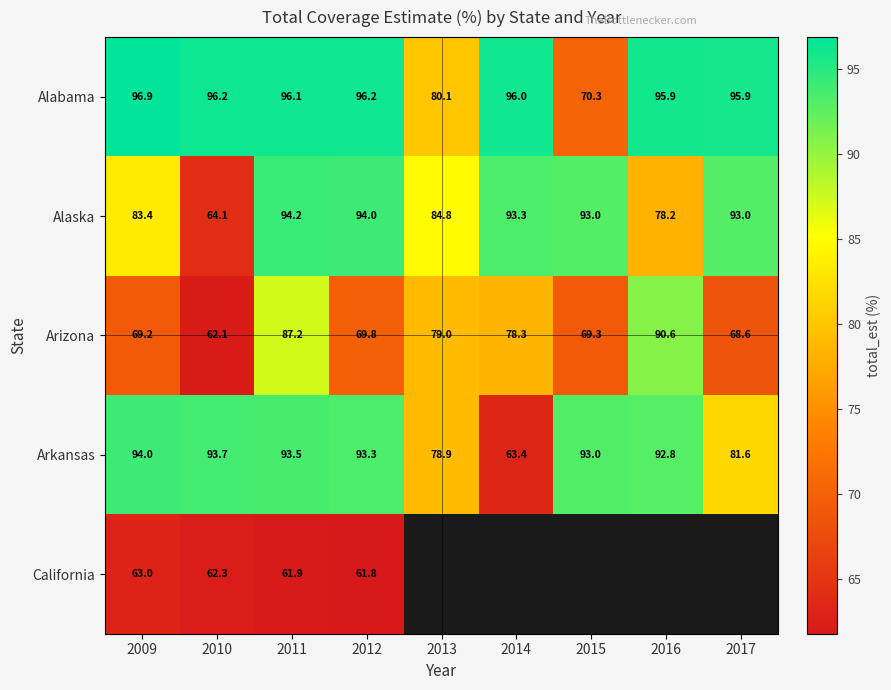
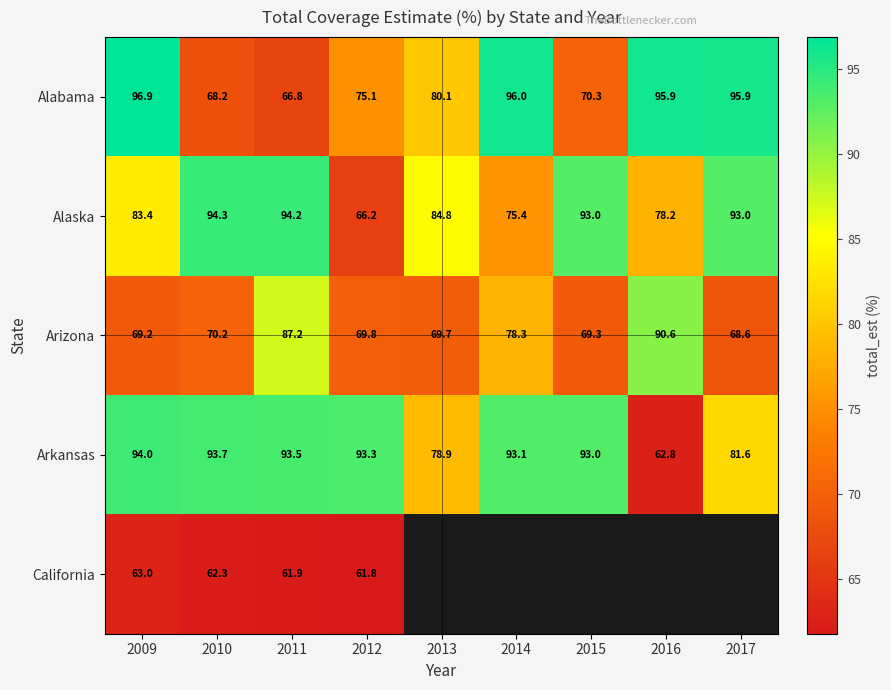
Alabama, 2010: 96.2 -> 68.2
Alabama, 2011: 96.1 -> 66.8
Alabama, 2012: 96.2 -> 75.1
Alaska, 2010: 64.1 -> 94.3
Alaska, 2012: 94.0 -> 66.2
Alaska, 2014: 93.3 -> 75.4
Arizona, 2010: 62.1 -> 70.2
Arizona, 2013: 79.0 -> 69.7
Arkansas, 2014: 63.4 -> 93.1
Arkansas, 2016: 92.8 -> 62.8
